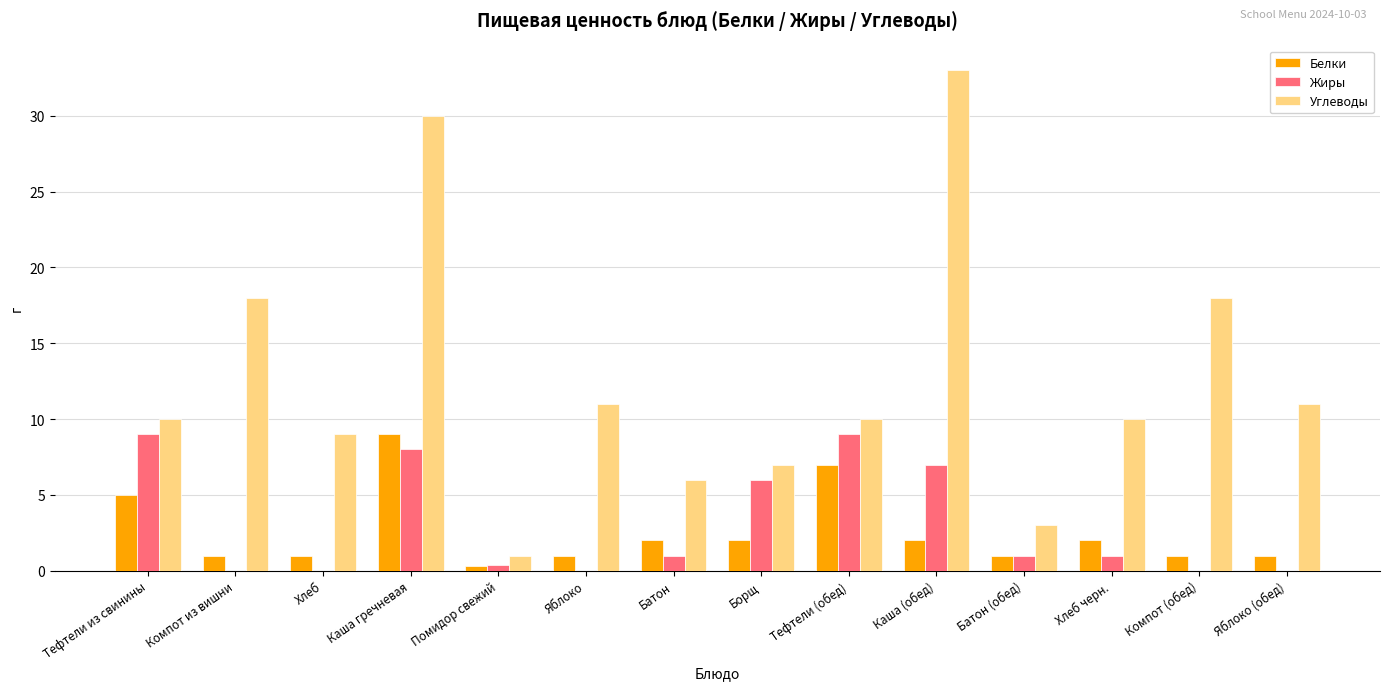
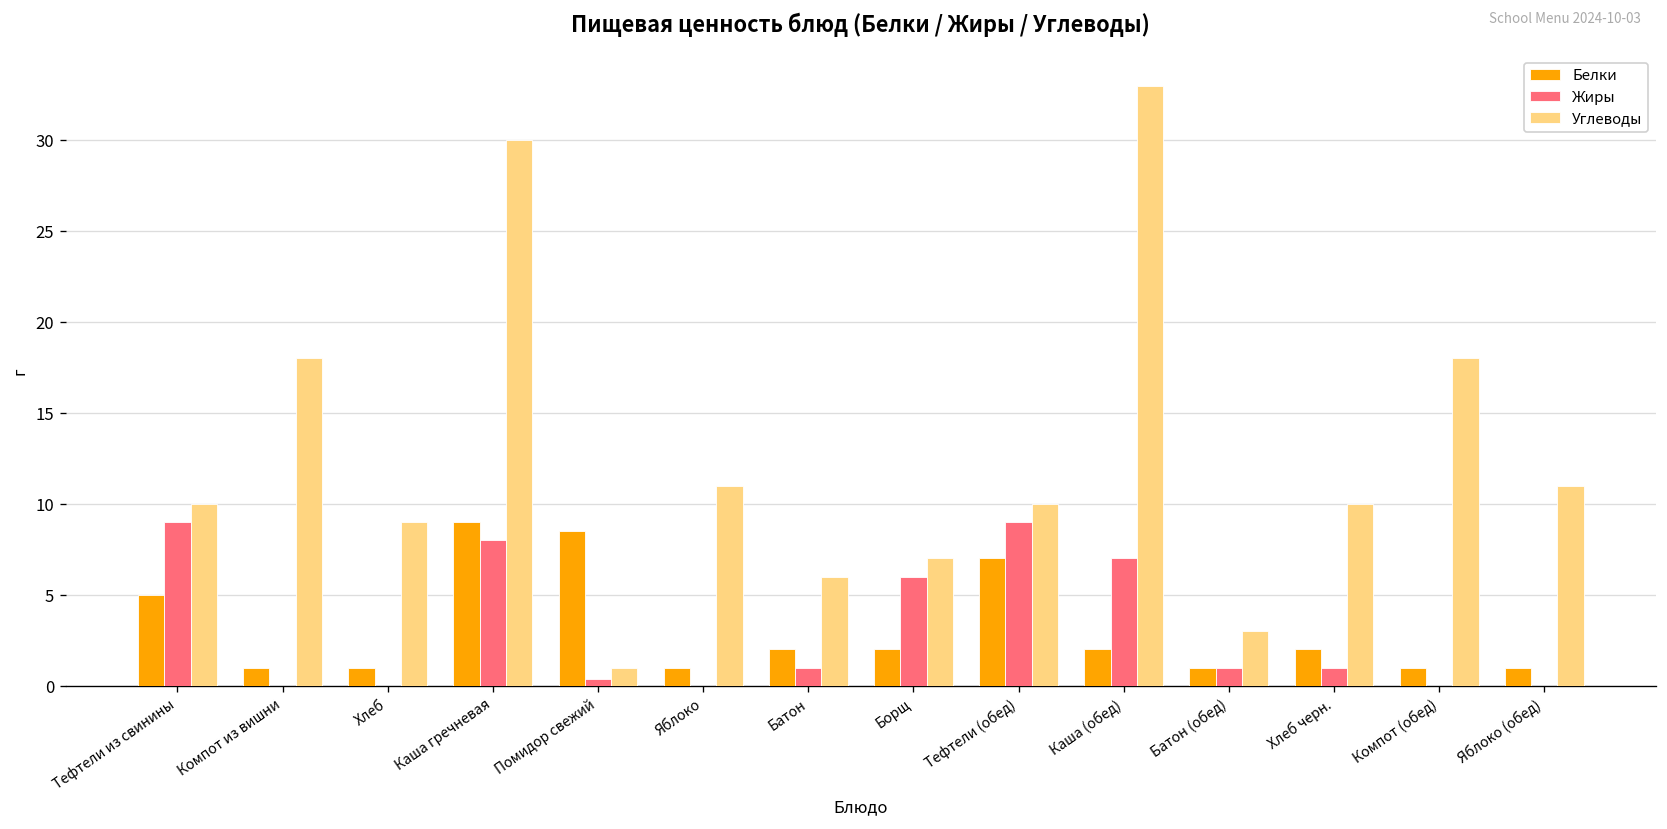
Белки, Помидор свежий: 0.3 -> 8.5
